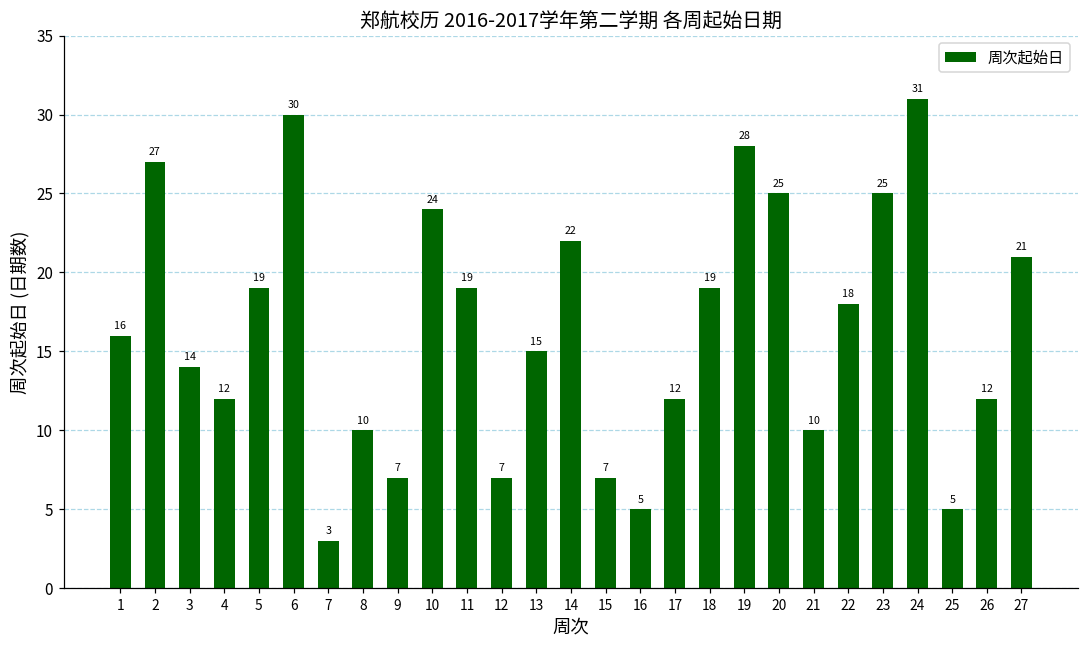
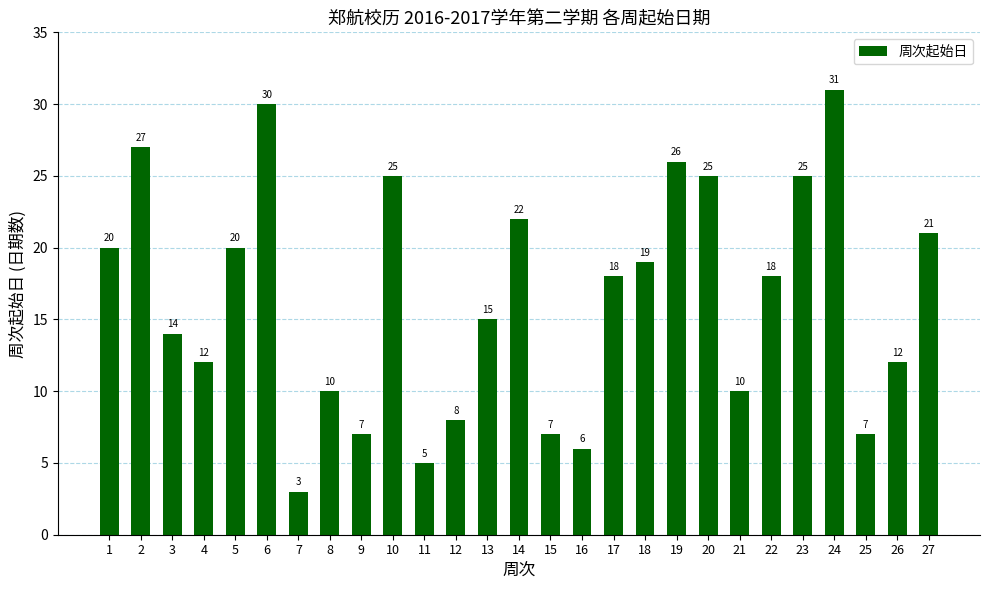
1: 16 -> 20
5: 19 -> 20
10: 24 -> 25
11: 19 -> 5
12: 7 -> 8
16: 5 -> 6
17: 12 -> 18
19: 28 -> 26
25: 5 -> 7
